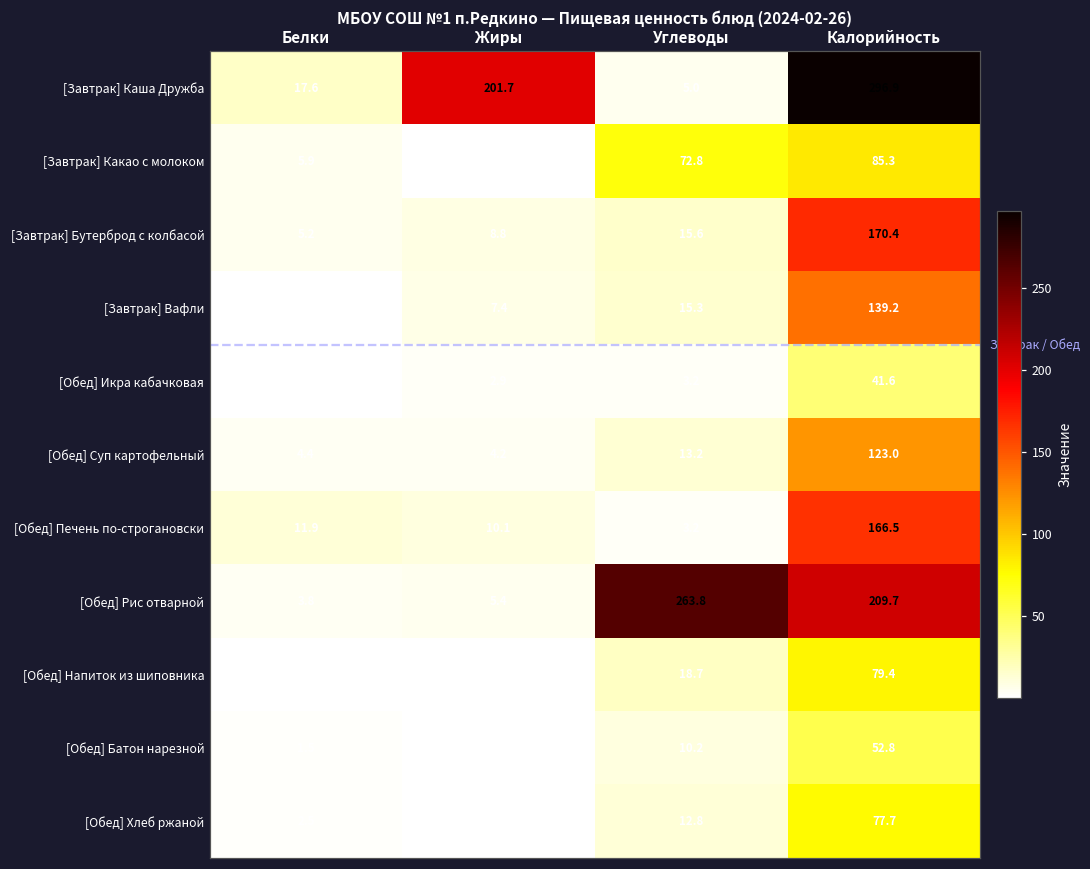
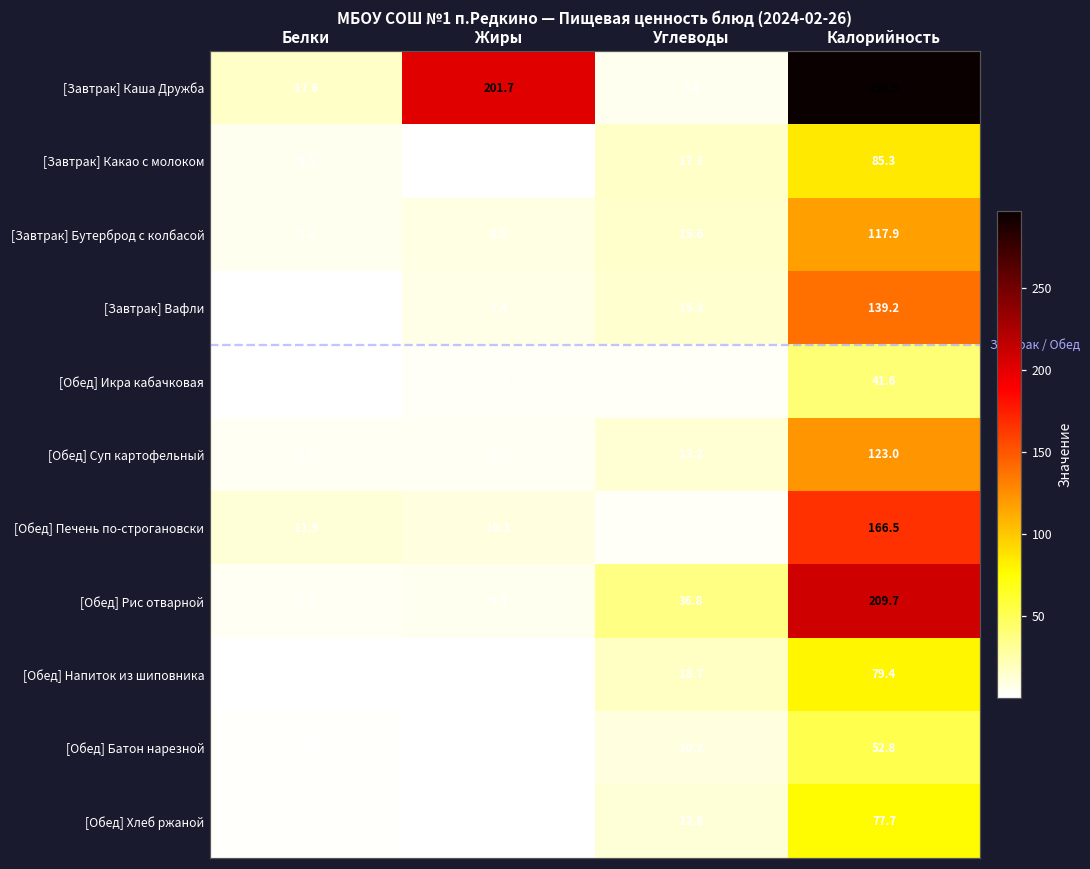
[Завтрак] Какао с молоком, Углеводы: 72.8 -> 17.1
[Завтрак] Бутерброд с колбасой, Калорийность: 170.4 -> 117.9
[Обед] Рис отварной, Углеводы: 263.8 -> 36.8
